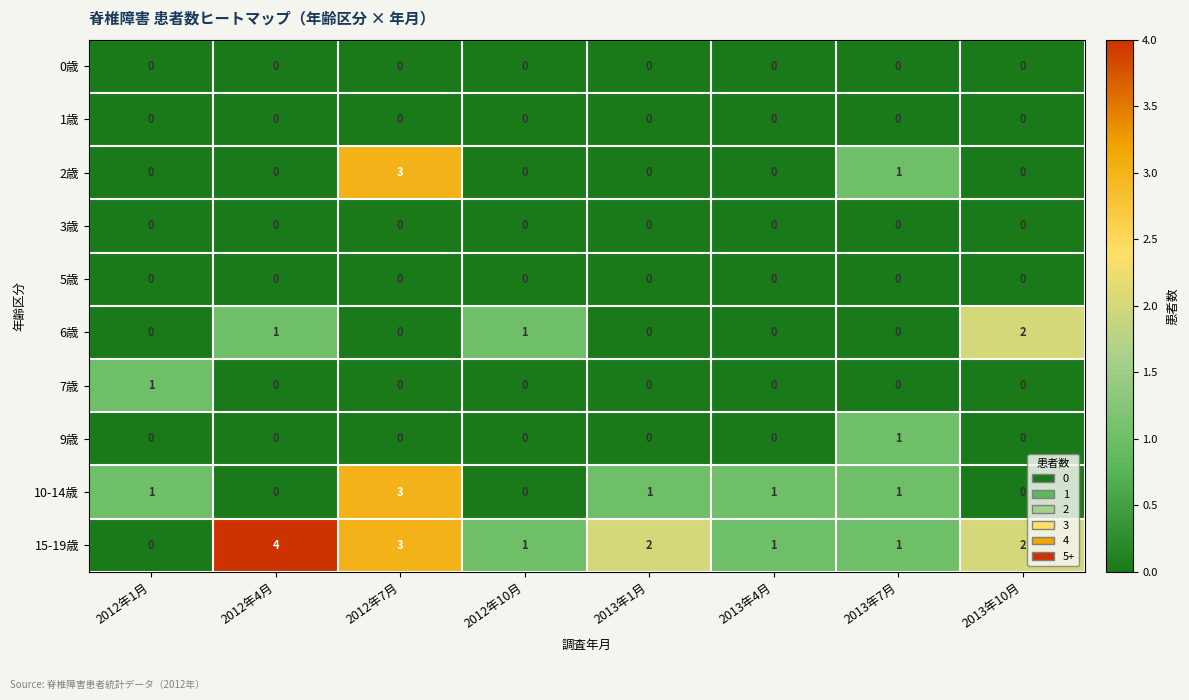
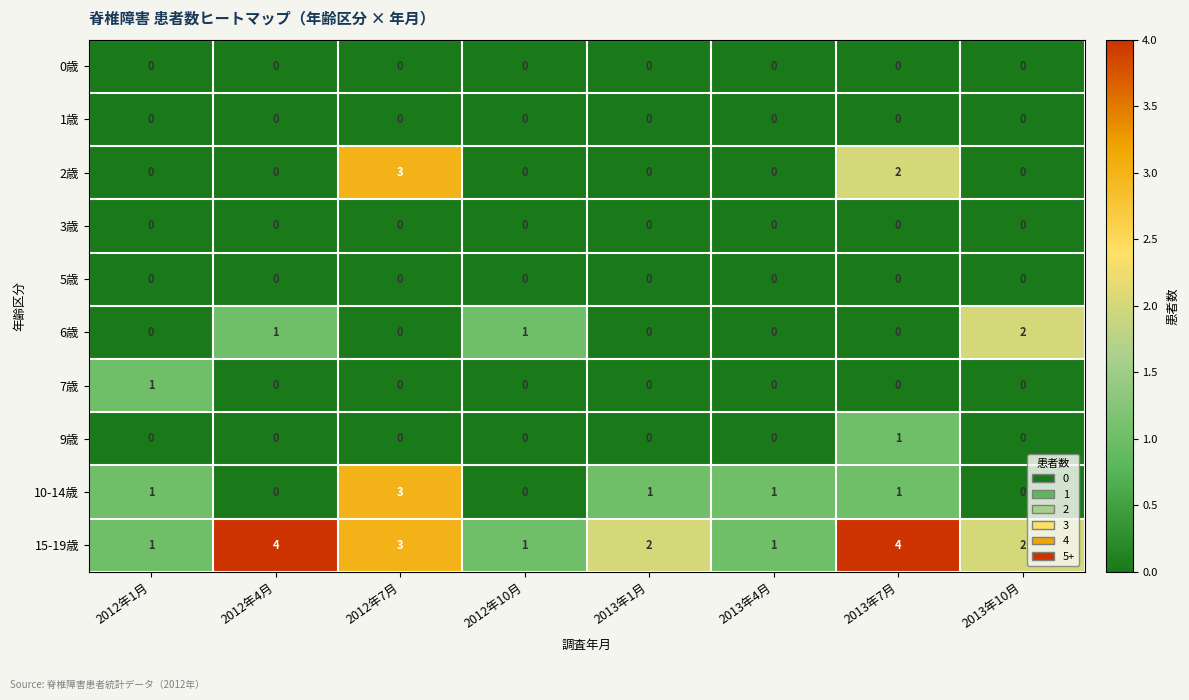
2歳, 2013年7月: 1 -> 2
15-19歳, 2012年1月: 0 -> 1
15-19歳, 2013年7月: 1 -> 4
